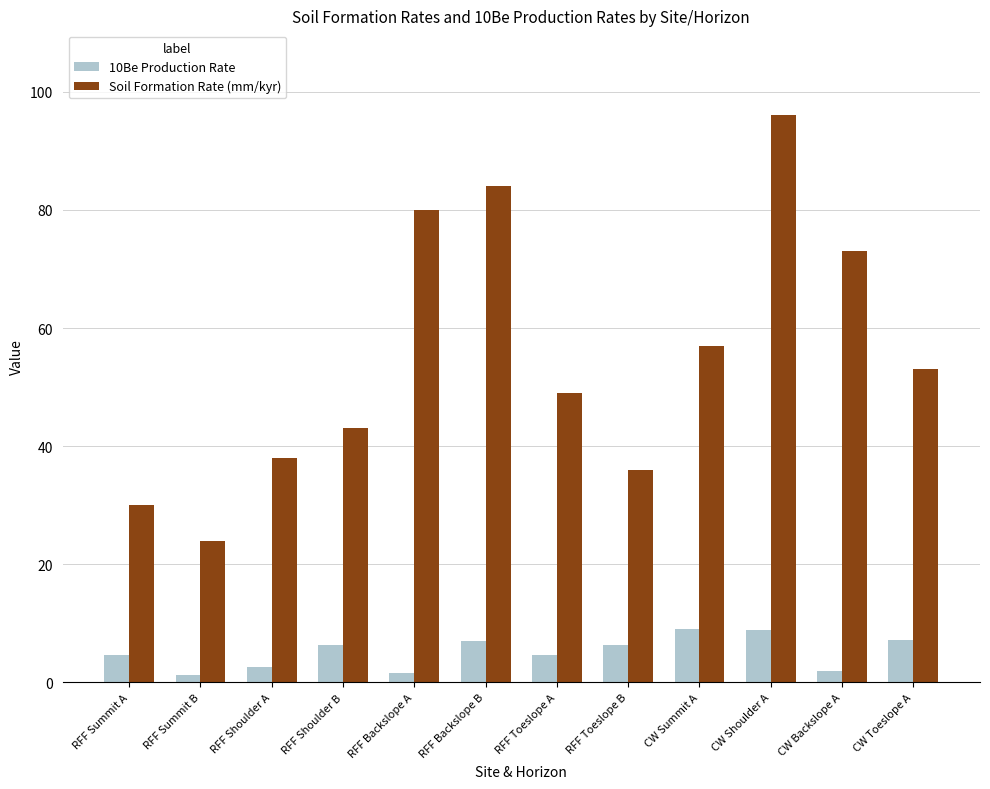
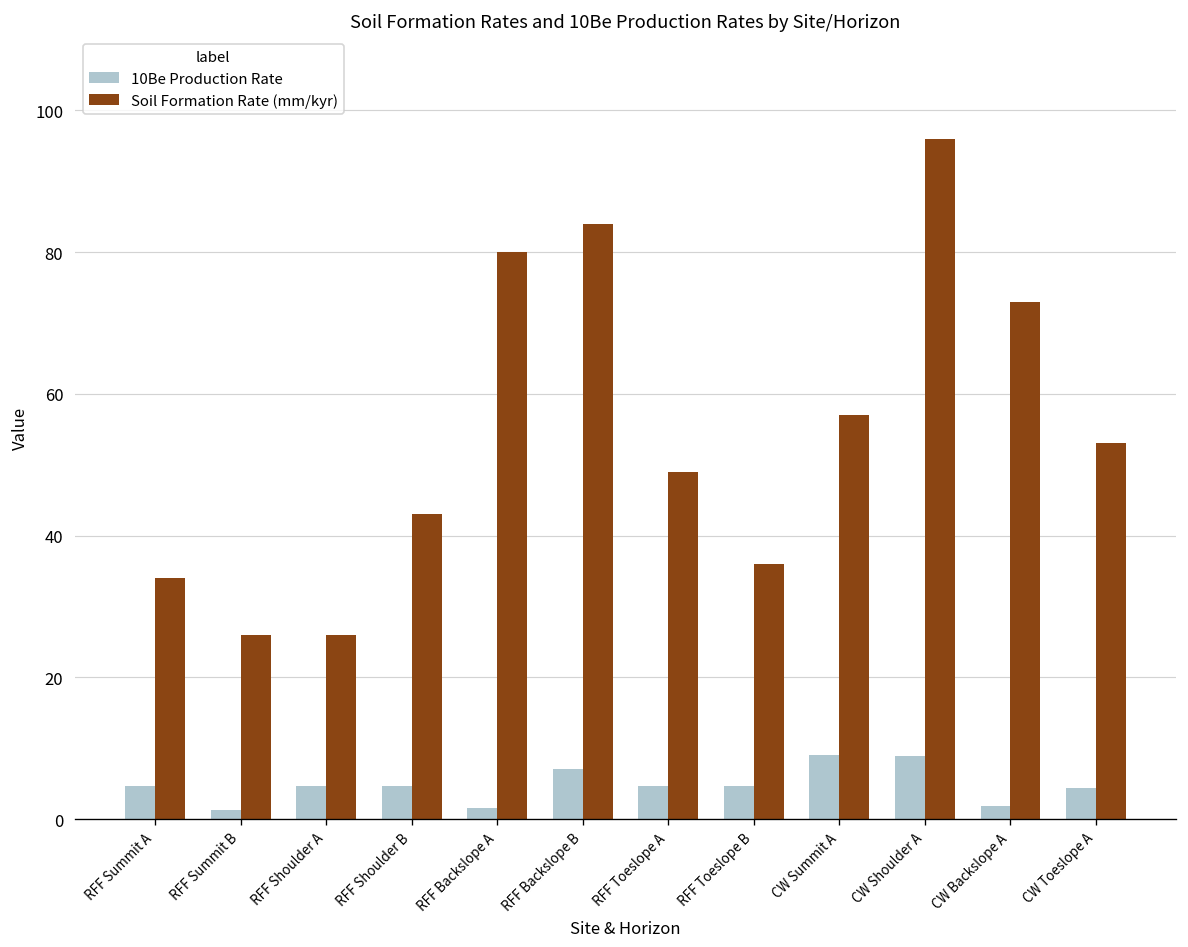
Soil Formation Rate (mm/kyr), RFF Summit A: 30 -> 34
Soil Formation Rate (mm/kyr), RFF Summit B: 24 -> 26
10Be Production Rate, RFF Shoulder A: 3 -> 5
Soil Formation Rate (mm/kyr), RFF Shoulder A: 38 -> 26
10Be Production Rate, RFF Shoulder B: 6 -> 5
10Be Production Rate, RFF Toeslope B: 6 -> 5
10Be Production Rate, CW Toeslope A: 7 -> 4
